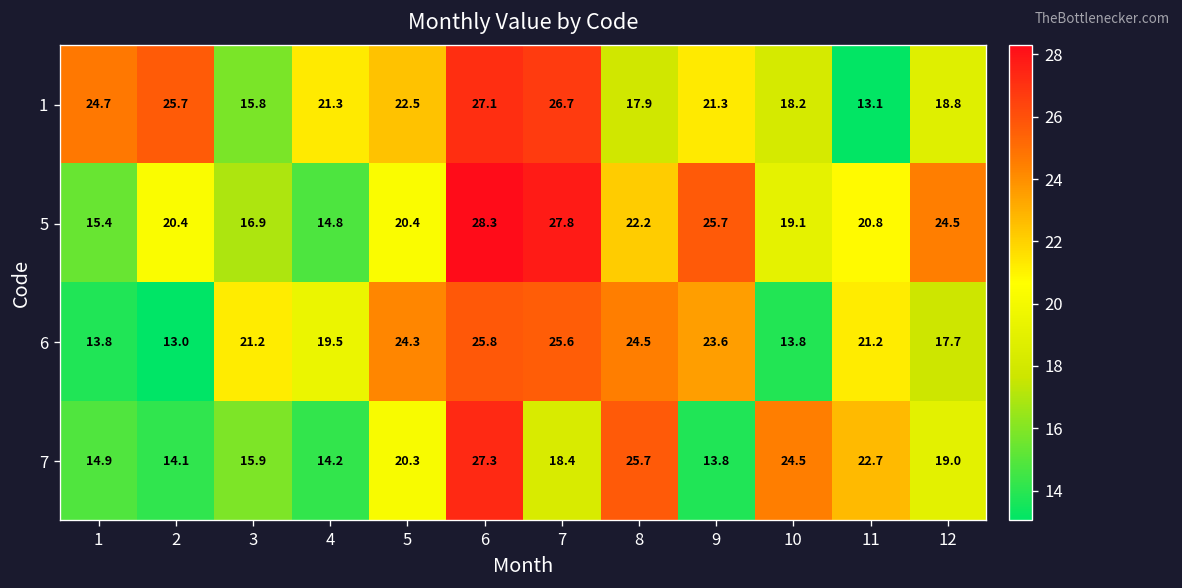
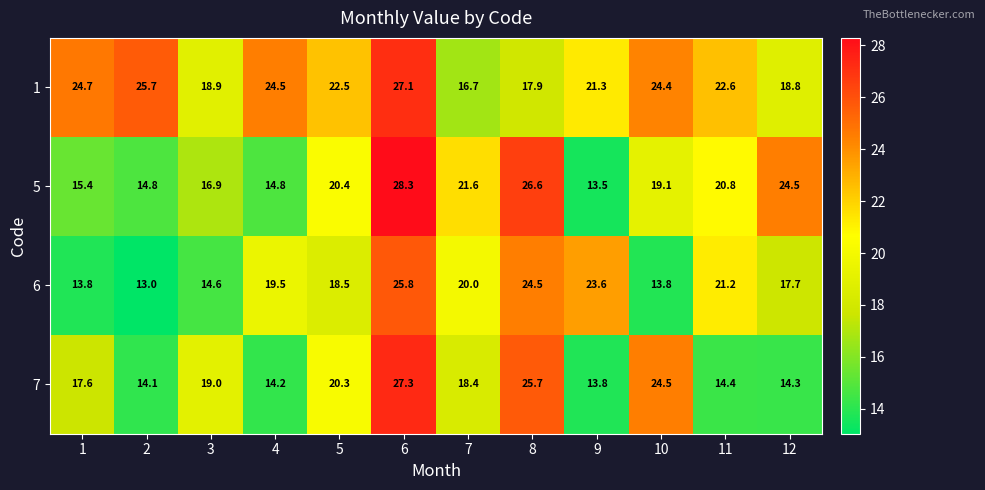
1, 3: 15.8 -> 18.9
1, 4: 21.3 -> 24.5
1, 7: 26.7 -> 16.7
1, 10: 18.2 -> 24.4
1, 11: 13.1 -> 22.6
5, 2: 20.4 -> 14.8
5, 7: 27.8 -> 21.6
5, 8: 22.2 -> 26.6
5, 9: 25.7 -> 13.5
6, 3: 21.2 -> 14.6
6, 5: 24.3 -> 18.5
6, 7: 25.6 -> 20.0
7, 1: 14.9 -> 17.6
7, 3: 15.9 -> 19.0
7, 11: 22.7 -> 14.4
7, 12: 19.0 -> 14.3
